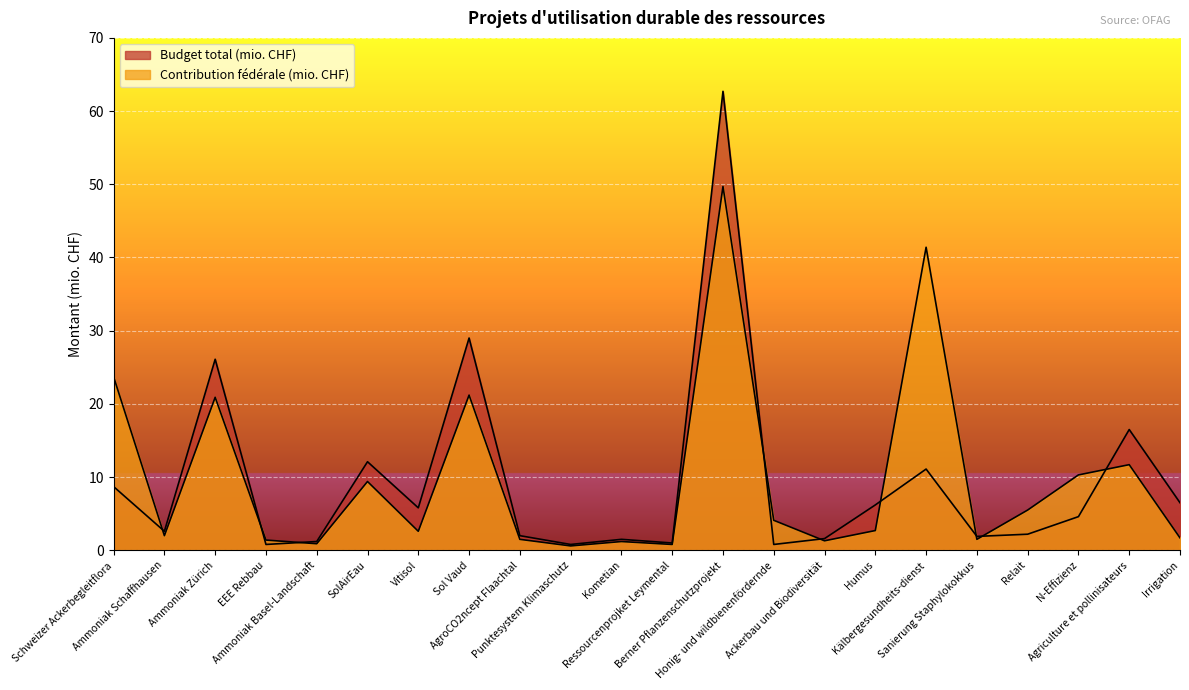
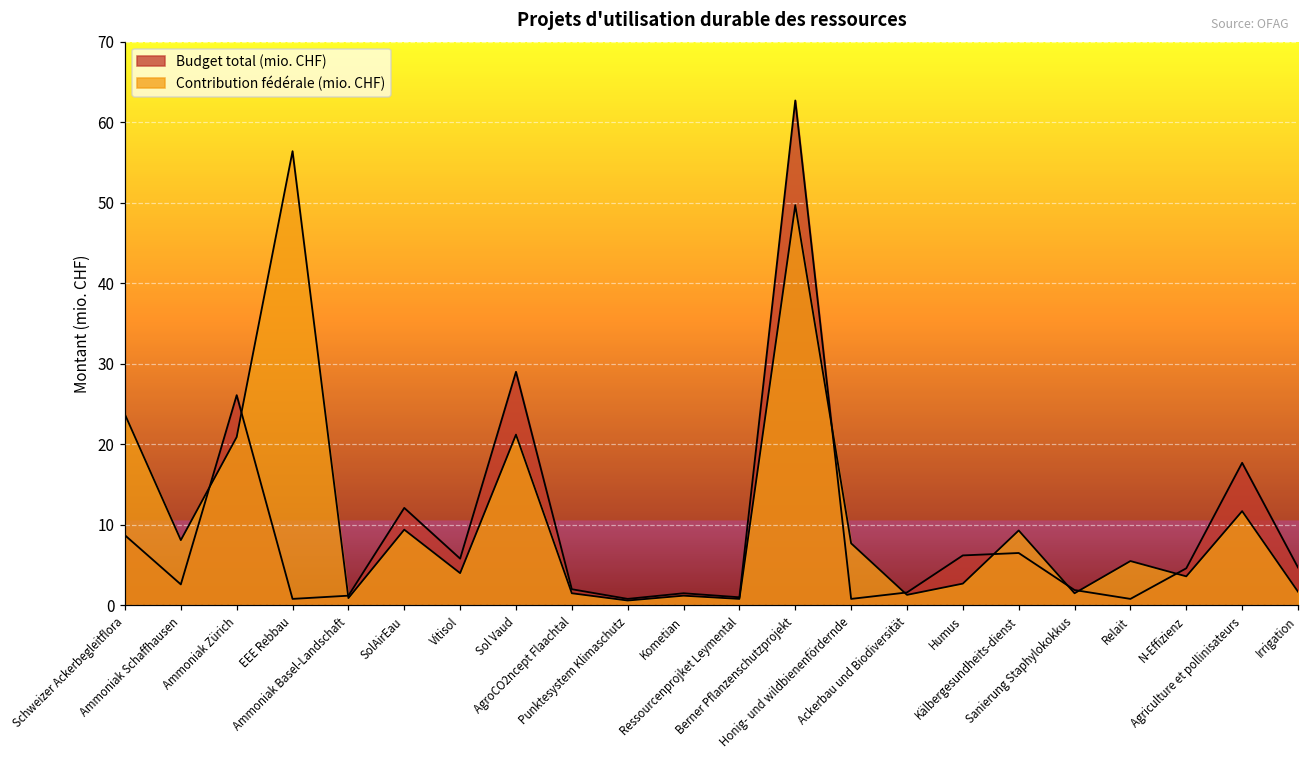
Contribution fédérale (mio. CHF), Ammoniak Schaffhausen: 2 -> 8
Contribution fédérale (mio. CHF), EEE Rebbau: 1 -> 56
Contribution fédérale (mio. CHF), Vitisol: 3 -> 4
Contribution fédérale (mio. CHF), Honig- und wildbienenfördernde: 4 -> 8
Budget total (mio. CHF), Kälbergesundheits-dienst: 11 -> 7
Contribution fédérale (mio. CHF), Kälbergesundheits-dienst: 41 -> 9
Budget total (mio. CHF), Relait: 2 -> 1
Contribution fédérale (mio. CHF), N-Effizienz: 10 -> 4
Budget total (mio. CHF), Agriculture et pollinisateurs: 17 -> 18
Budget total (mio. CHF), Irrigation: 7 -> 5
